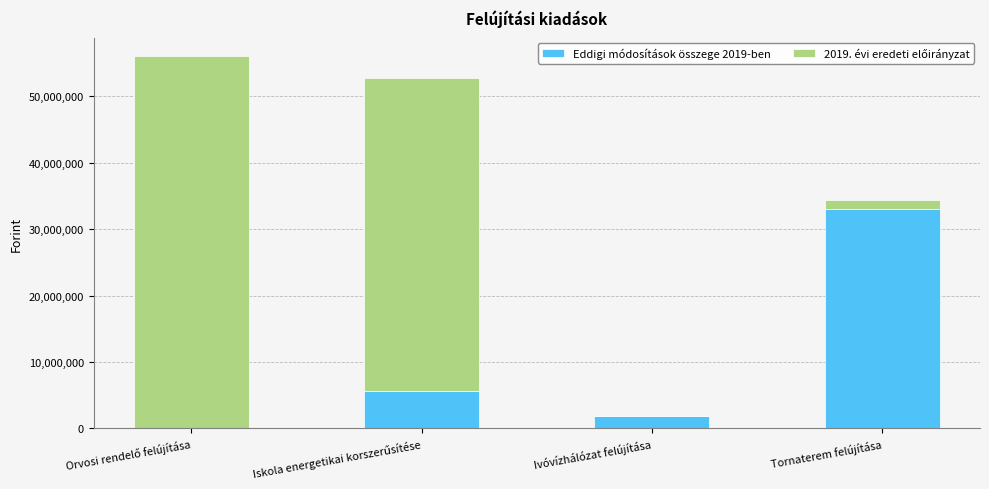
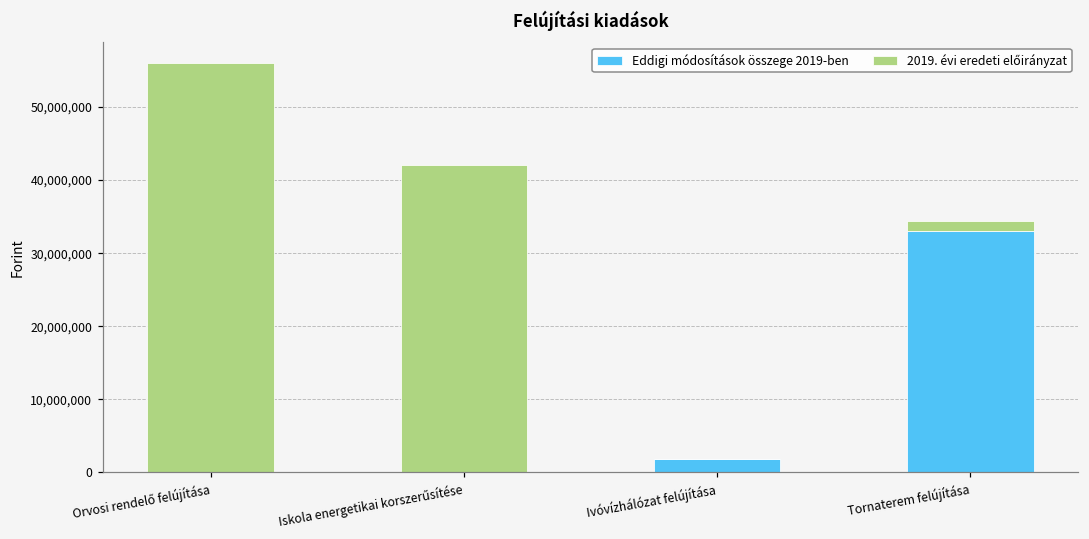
Eddigi módosítások összege 2019-ben, Iskola energetikai korszerűsítése: 6,000,000 -> 0
2019. évi eredeti előirányzat, Iskola energetikai korszerűsítése: 47,000,000 -> 42,000,000
